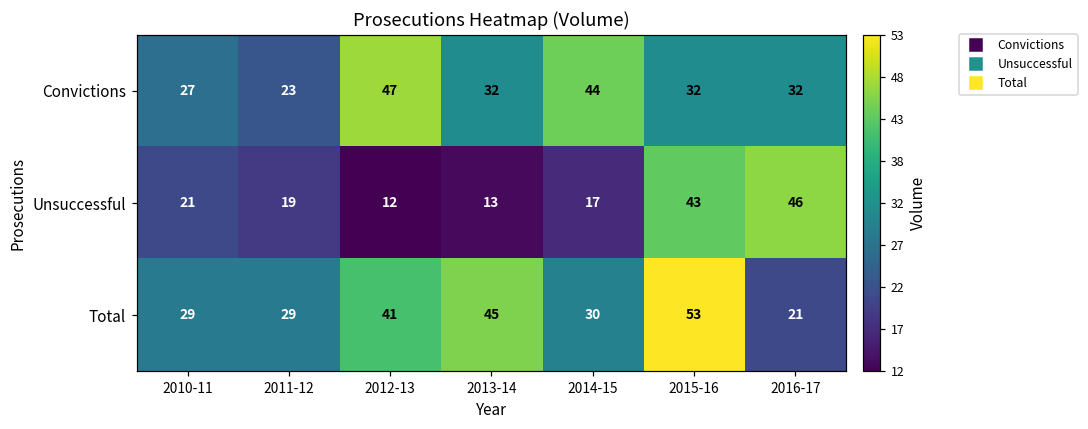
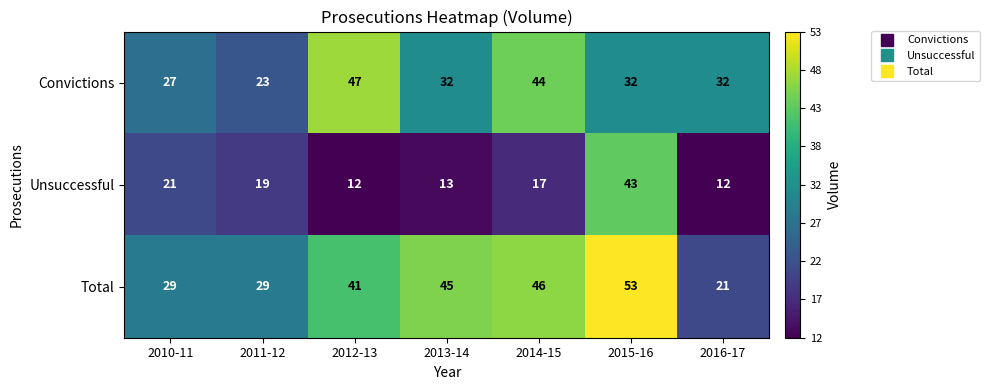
Unsuccessful, 2016-17: 46 -> 12
Total, 2014-15: 30 -> 46
